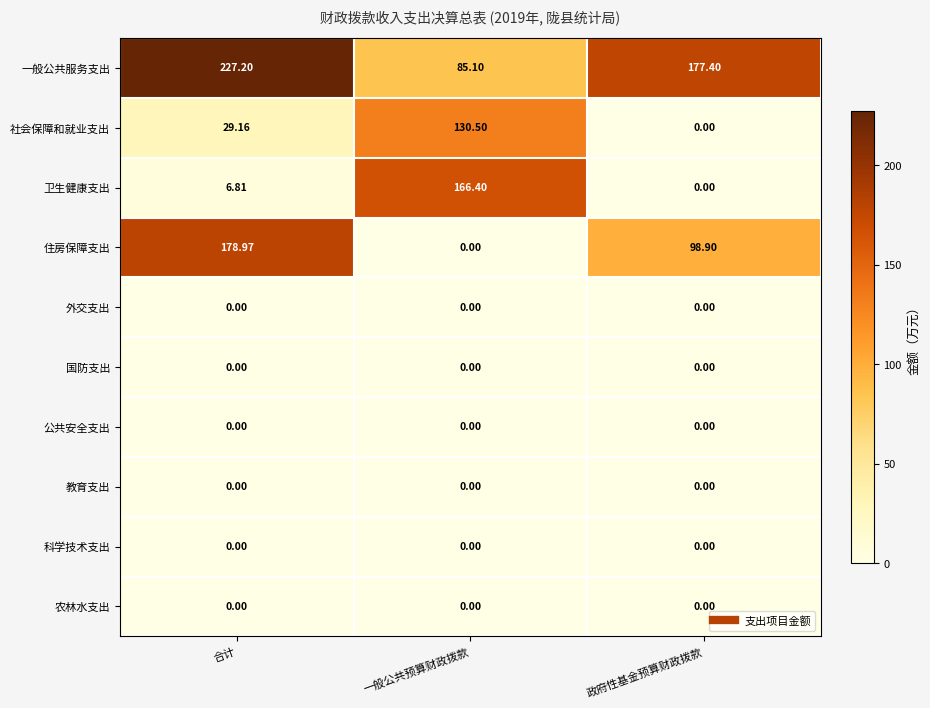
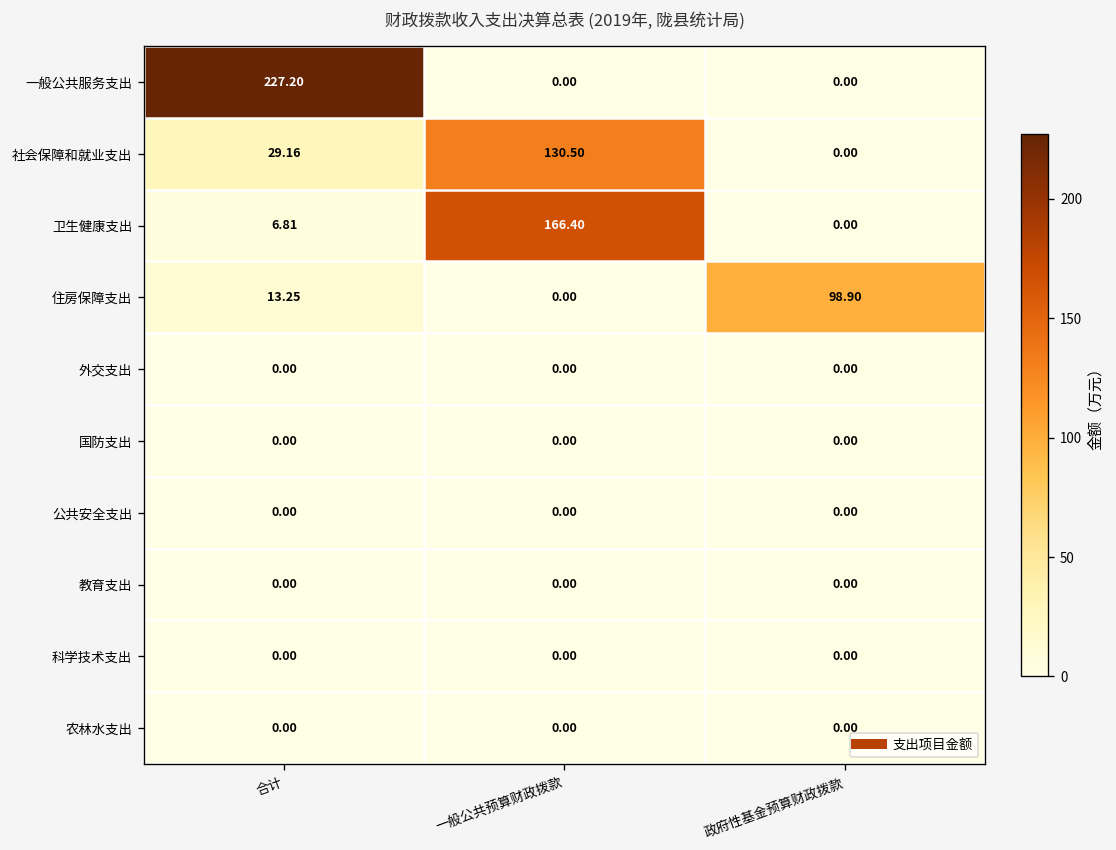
一般公共服务支出, 一般公共预算财政拨款: 85.10 -> 0.00
一般公共服务支出, 政府性基金预算财政拨款: 177.40 -> 0.00
住房保障支出, 合计: 178.97 -> 13.25
